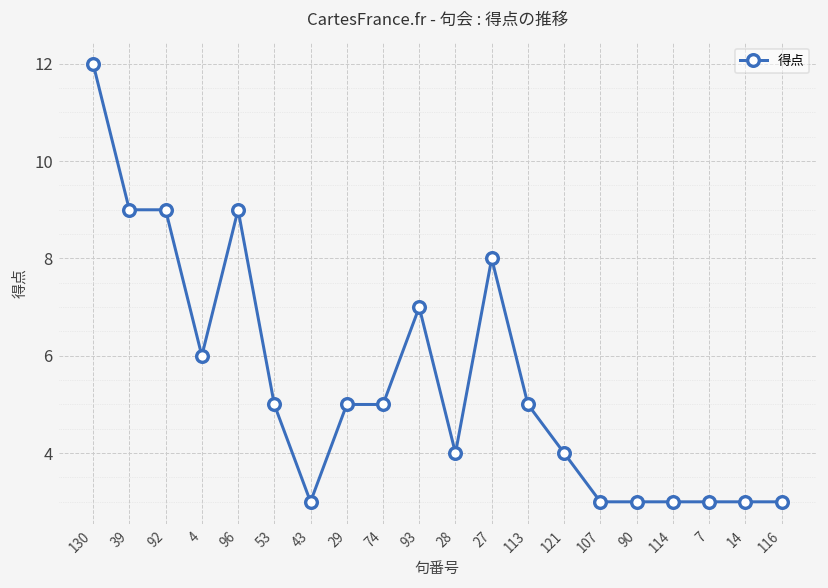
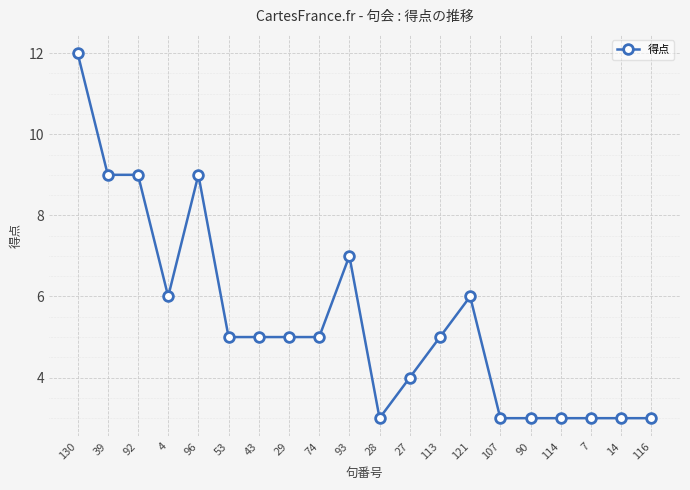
43: 3 -> 5
28: 4 -> 3
27: 8 -> 4
121: 4 -> 6
